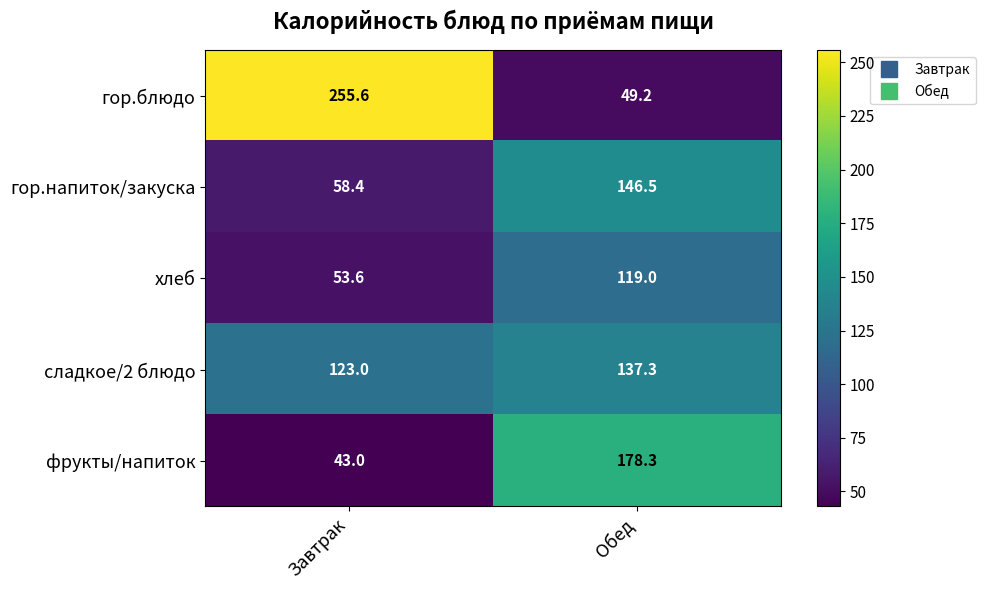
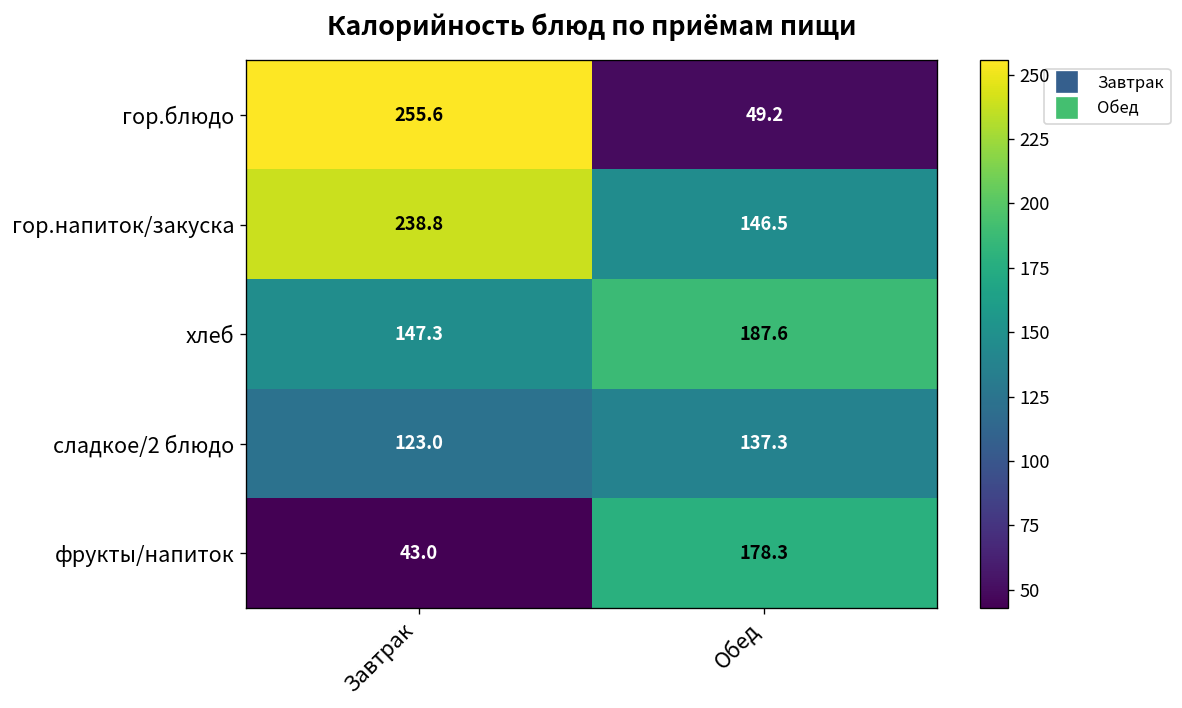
гор.напиток/закуска, Завтрак: 58.4 -> 238.8
хлеб, Завтрак: 53.6 -> 147.3
хлеб, Обед: 119.0 -> 187.6
